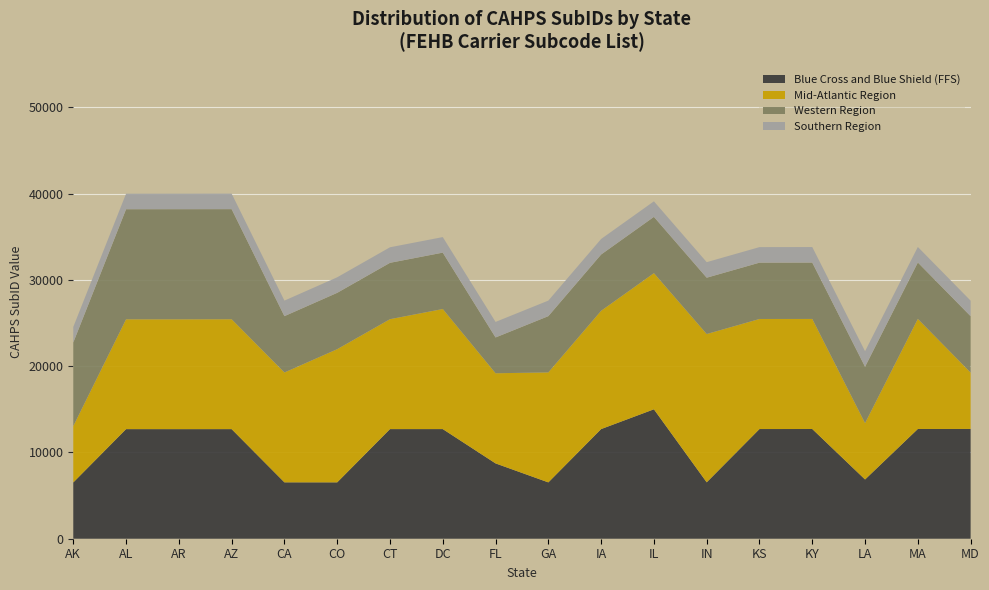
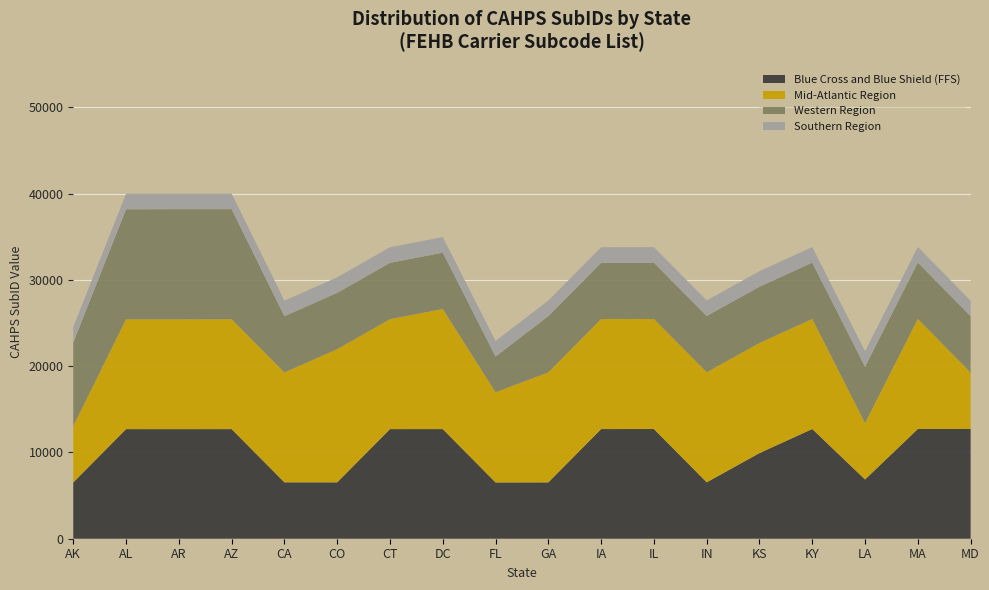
Blue Cross and Blue Shield (FFS), FL: 9000 -> 7000
Mid-Atlantic Region, IA: 14000 -> 13000
Blue Cross and Blue Shield (FFS), IL: 15000 -> 13000
Mid-Atlantic Region, IL: 16000 -> 13000
Mid-Atlantic Region, IN: 17000 -> 13000
Blue Cross and Blue Shield (FFS), KS: 13000 -> 10000
